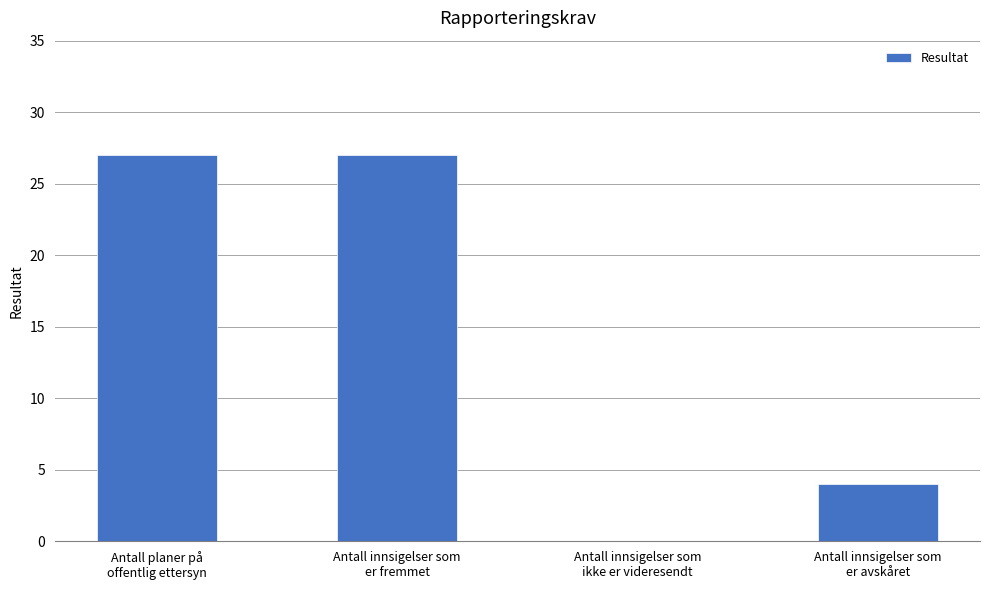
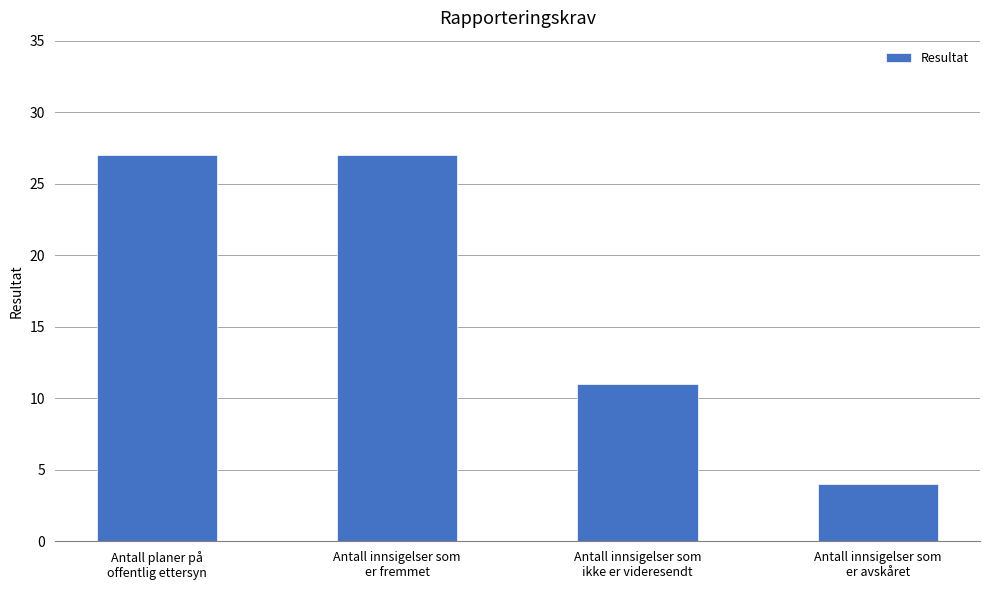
Antall innsigelser som ikke er videresendt: 0 -> 11
